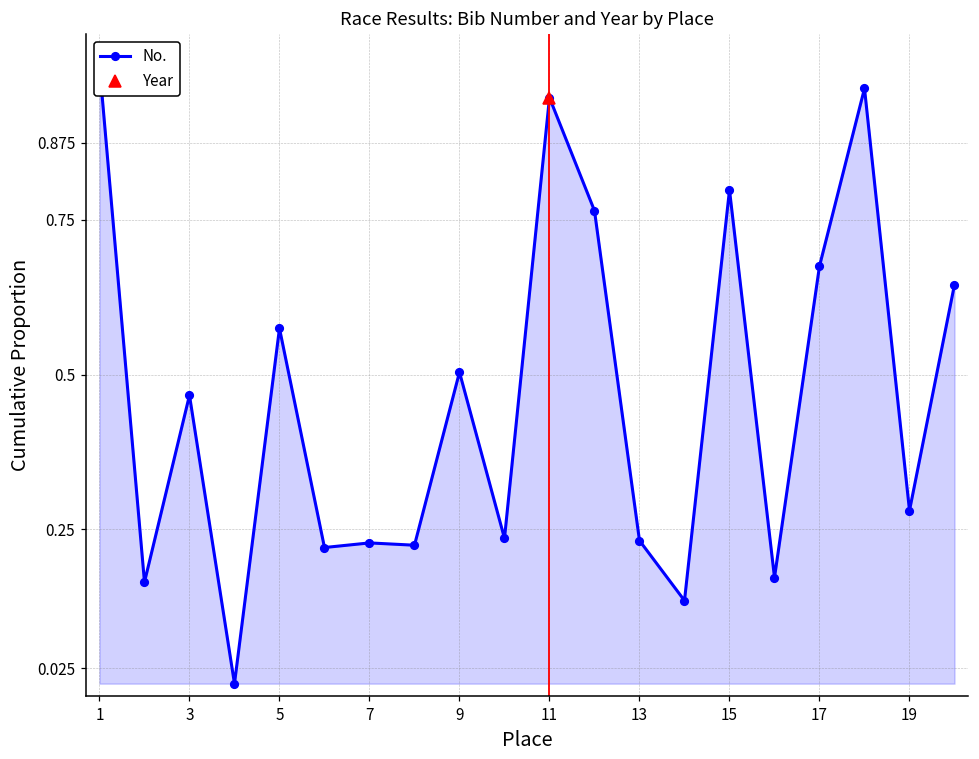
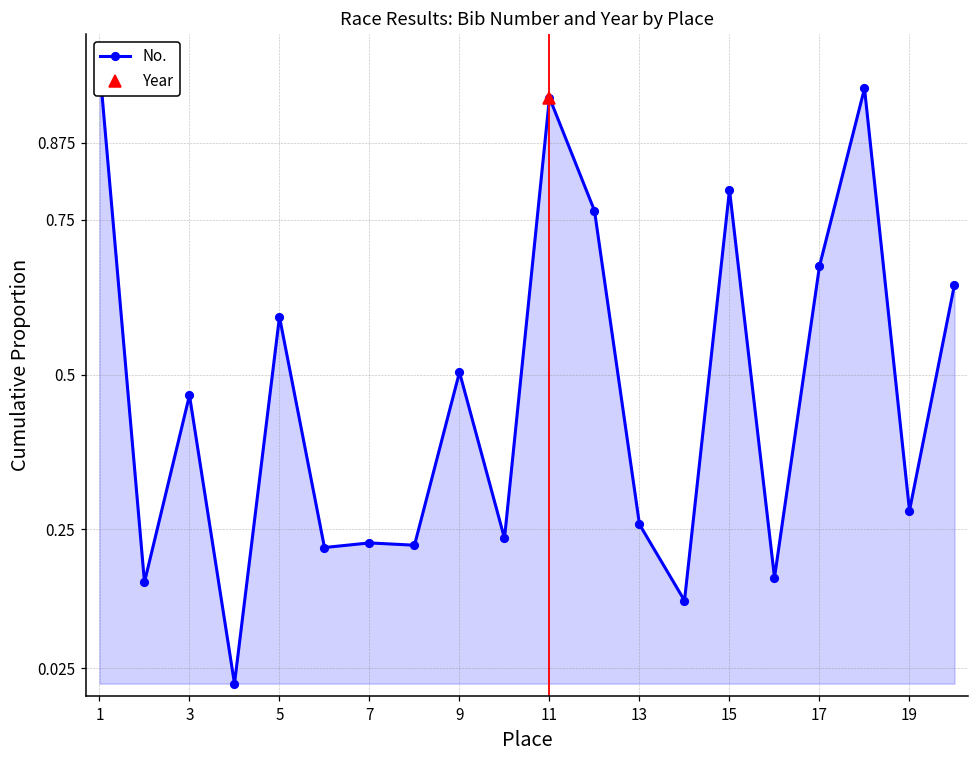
No., 5: 0.57 -> 0.59
No., 13: 0.23 -> 0.26
